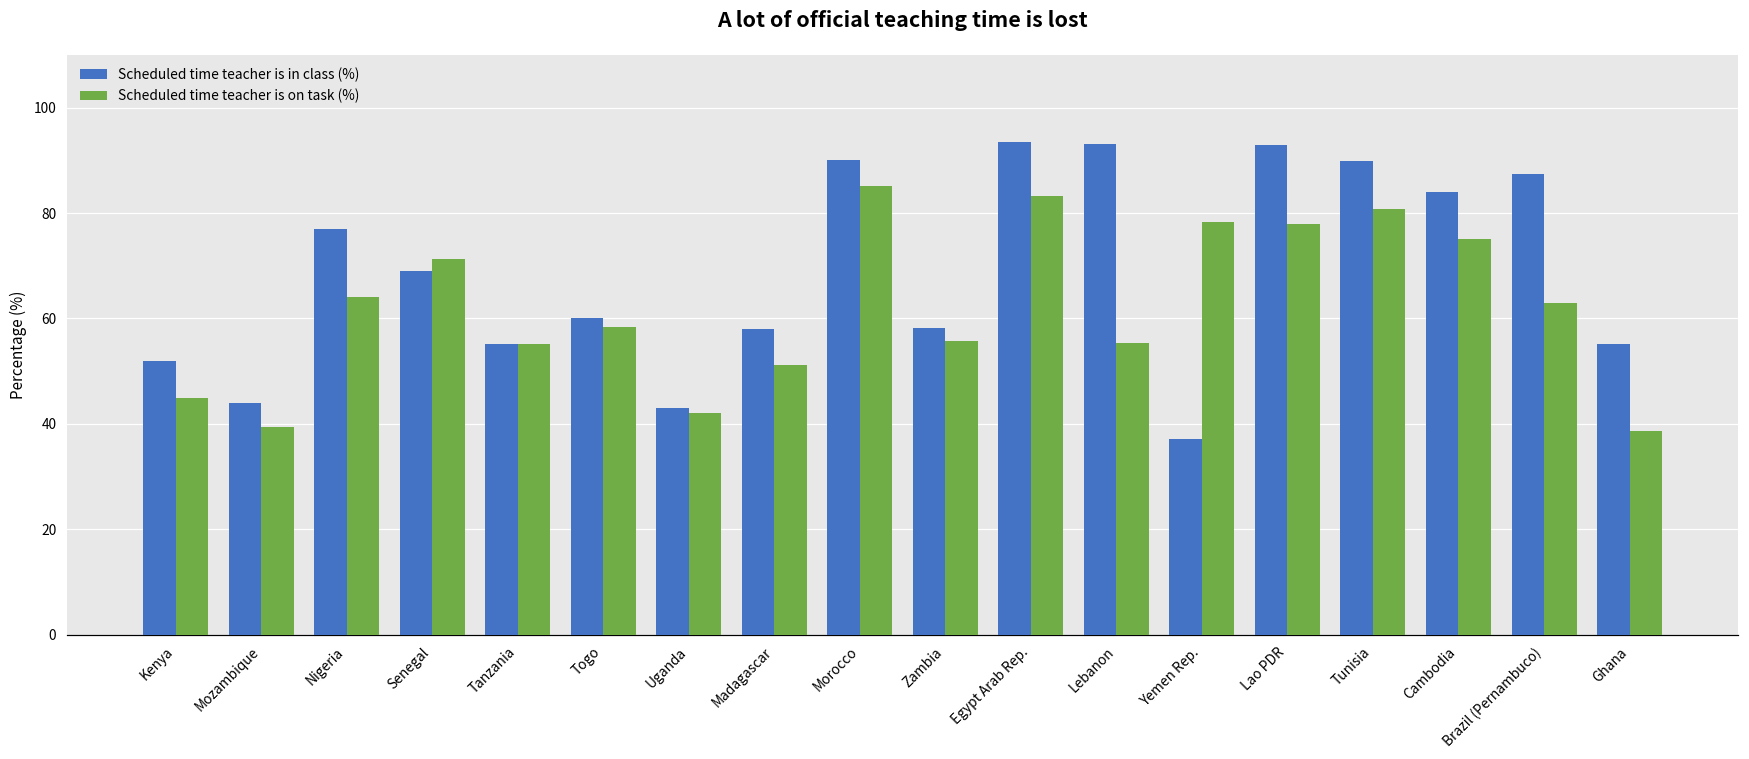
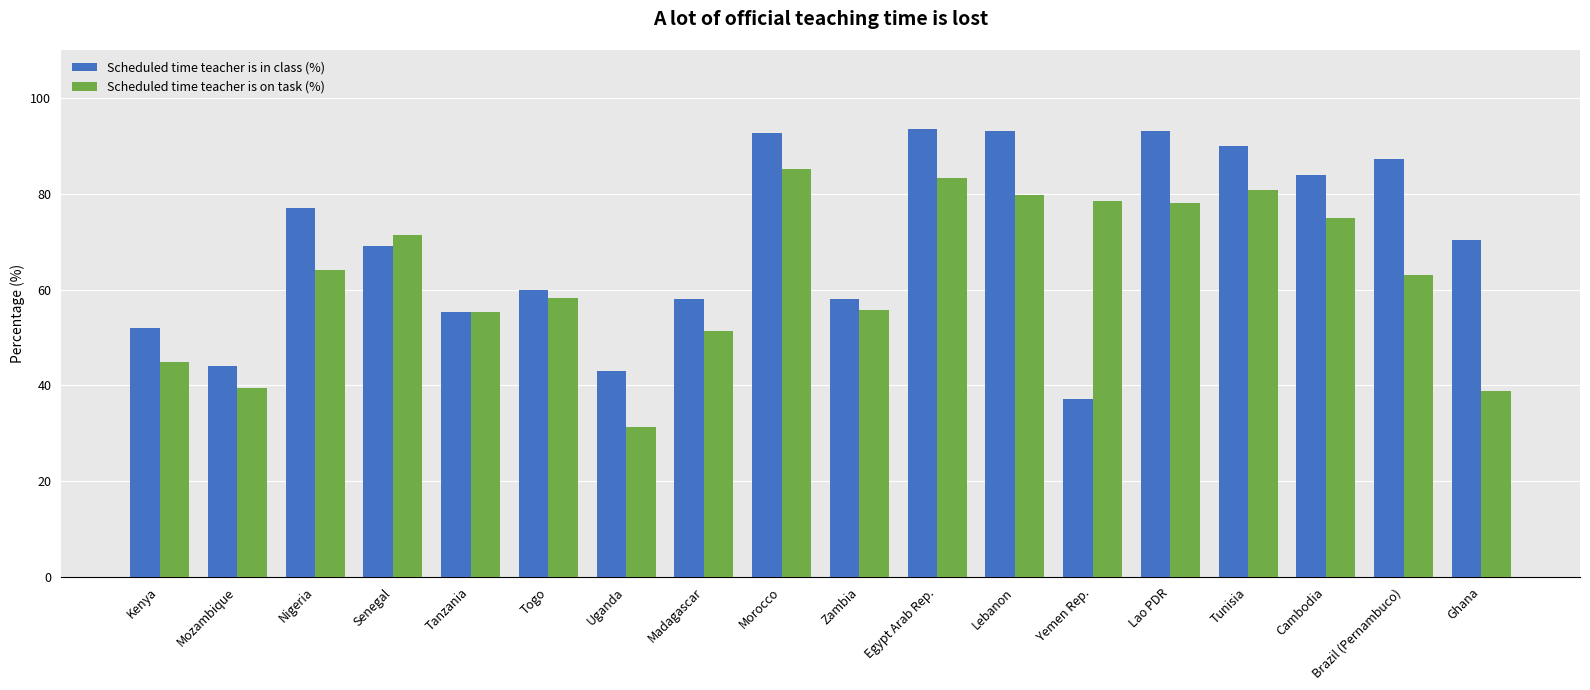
Scheduled time teacher is on task (%), Uganda: 42 -> 31
Scheduled time teacher is in class (%), Morocco: 90 -> 93
Scheduled time teacher is on task (%), Lebanon: 55 -> 80
Scheduled time teacher is in class (%), Ghana: 55 -> 70
